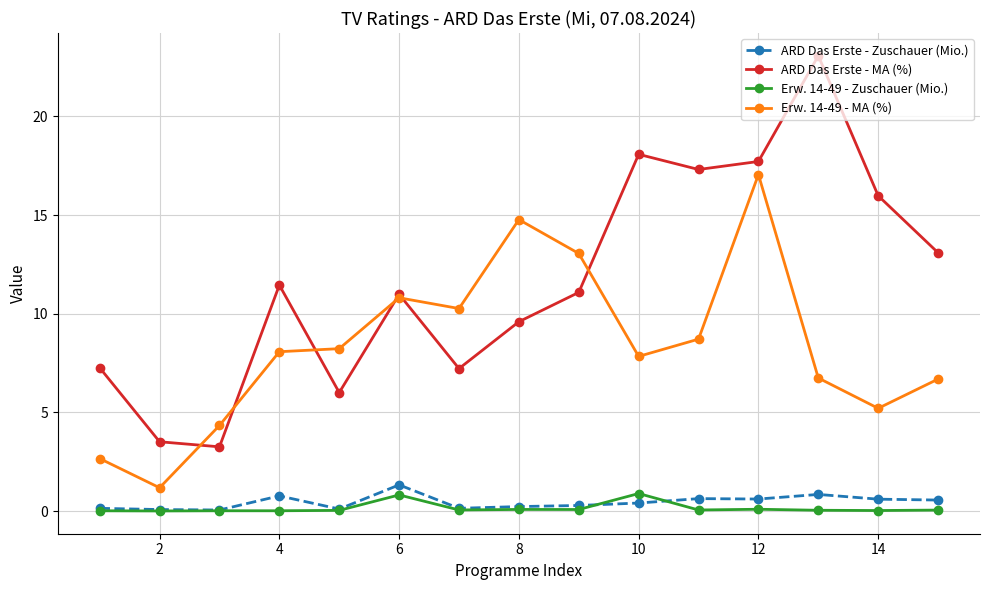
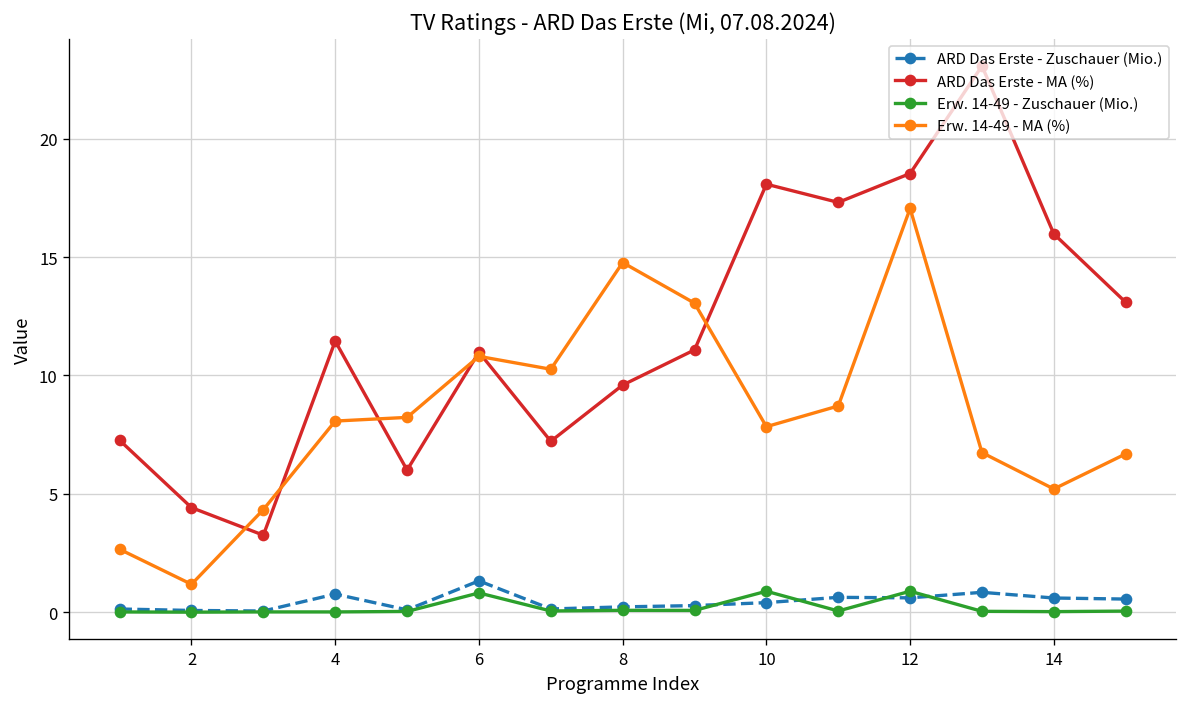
ARD Das Erste - MA (%), 2: 3.5 -> 4.4
ARD Das Erste - MA (%), 12: 17.7 -> 18.5
Erw. 14-49 - Zuschauer (Mio.), 12: 0.1 -> 0.9
